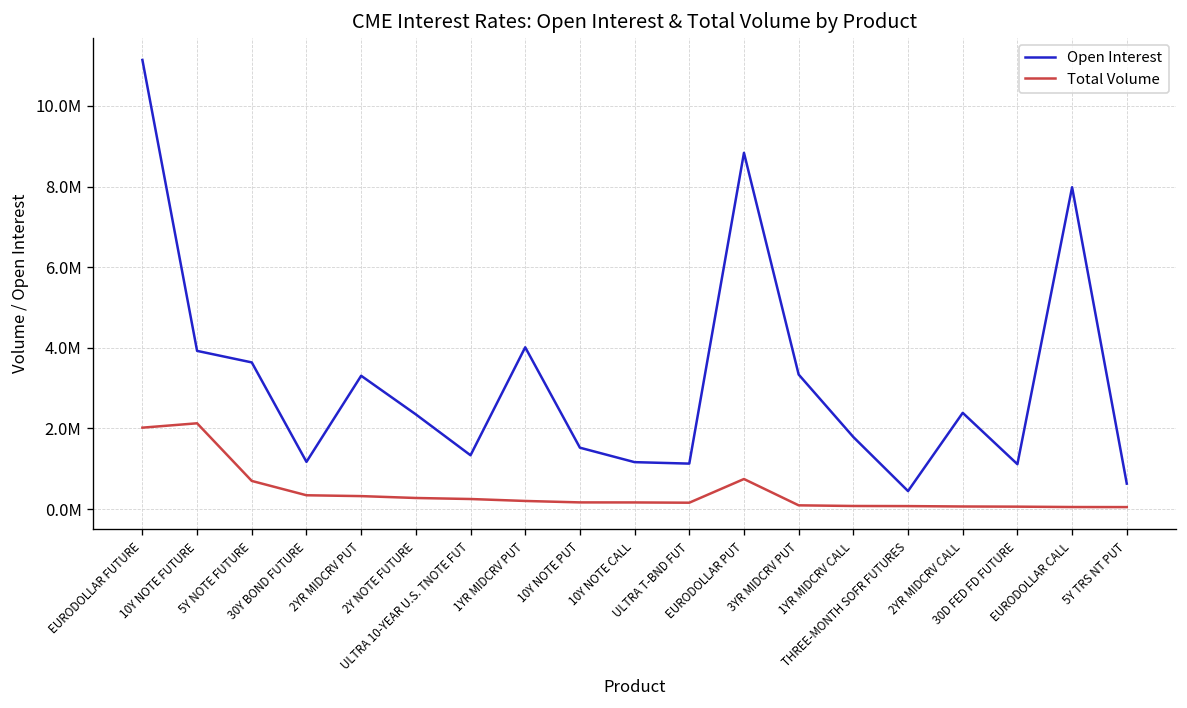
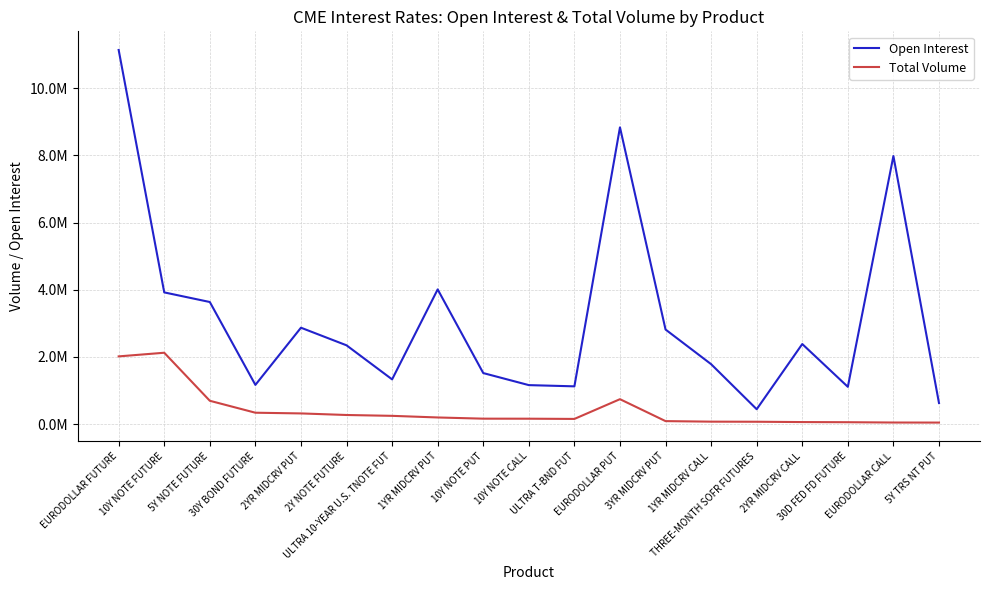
Open Interest, 2YR MIDCRV PUT: 3300000 -> 2900000
Open Interest, 3YR MIDCRV PUT: 3300000 -> 2800000
